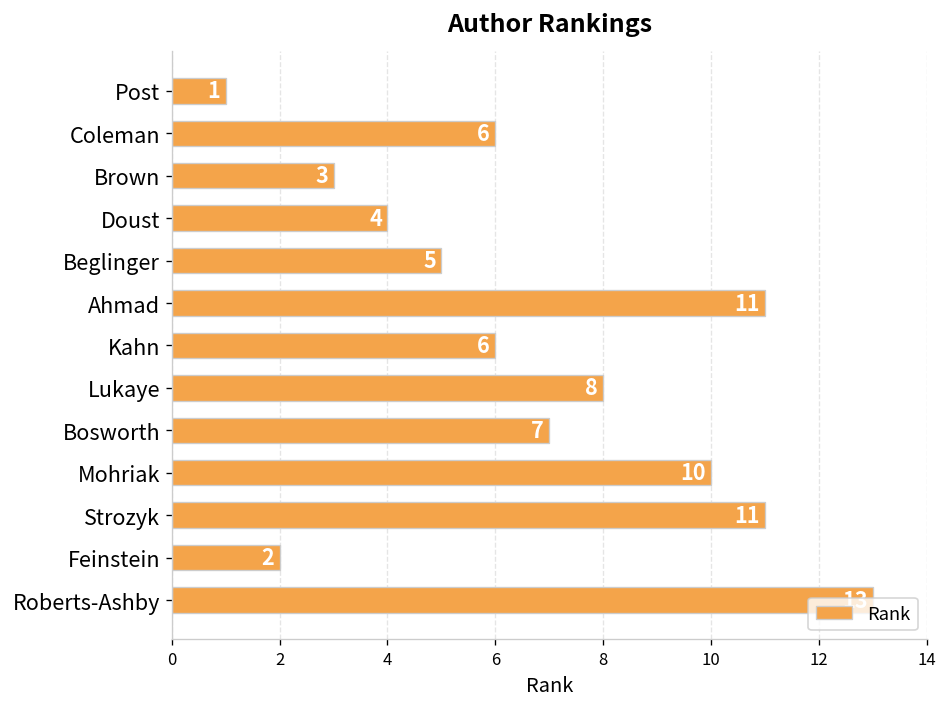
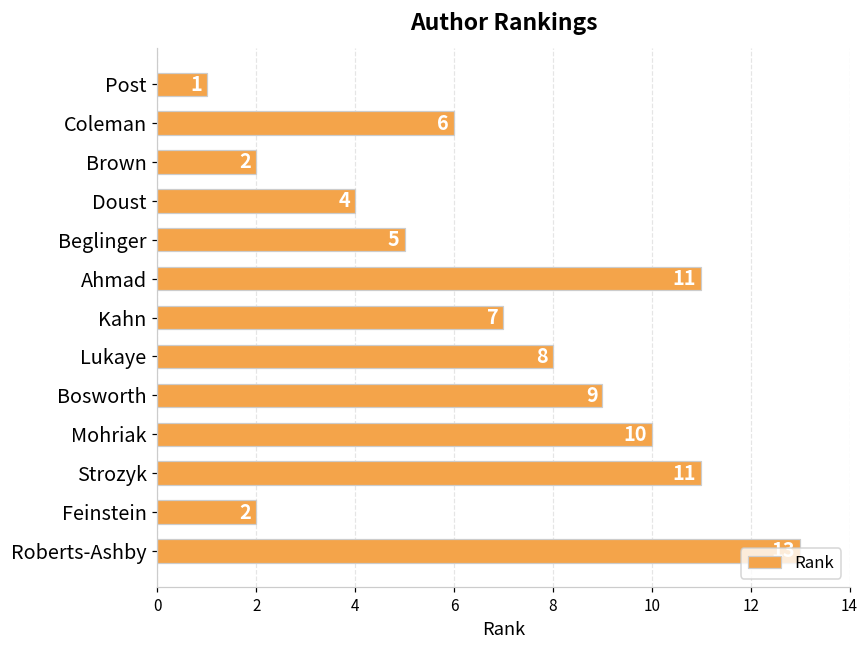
Brown: 3 -> 2
Kahn: 6 -> 7
Bosworth: 7 -> 9
